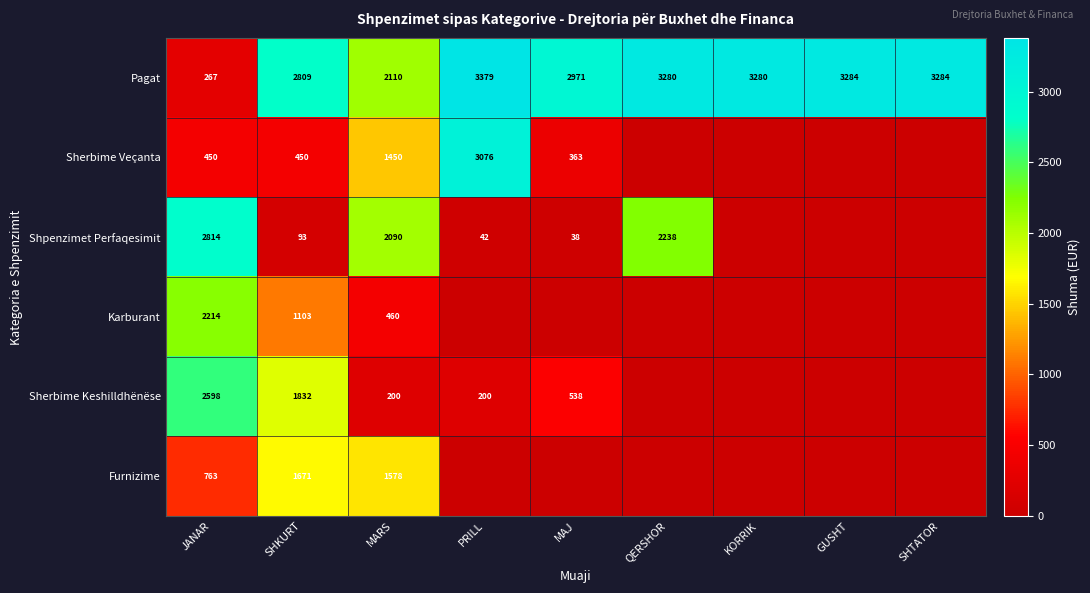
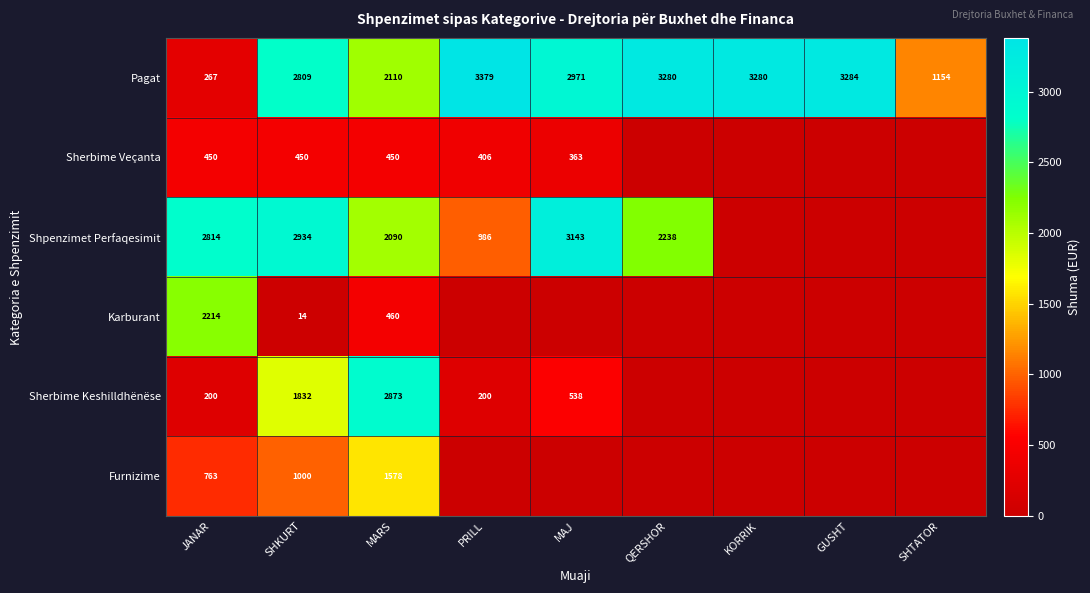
Pagat, SHTATOR: 3284 -> 1154
Sherbime Veçanta, MARS: 1450 -> 450
Sherbime Veçanta, PRILL: 3076 -> 406
Shpenzimet Perfaqesimit, SHKURT: 93 -> 2934
Shpenzimet Perfaqesimit, PRILL: 42 -> 986
Shpenzimet Perfaqesimit, MAJ: 38 -> 3143
Karburant, SHKURT: 1103 -> 14
Sherbime Keshilldhënëse, JANAR: 2598 -> 200
Sherbime Keshilldhënëse, MARS: 200 -> 2873
Furnizime, SHKURT: 1671 -> 1000
